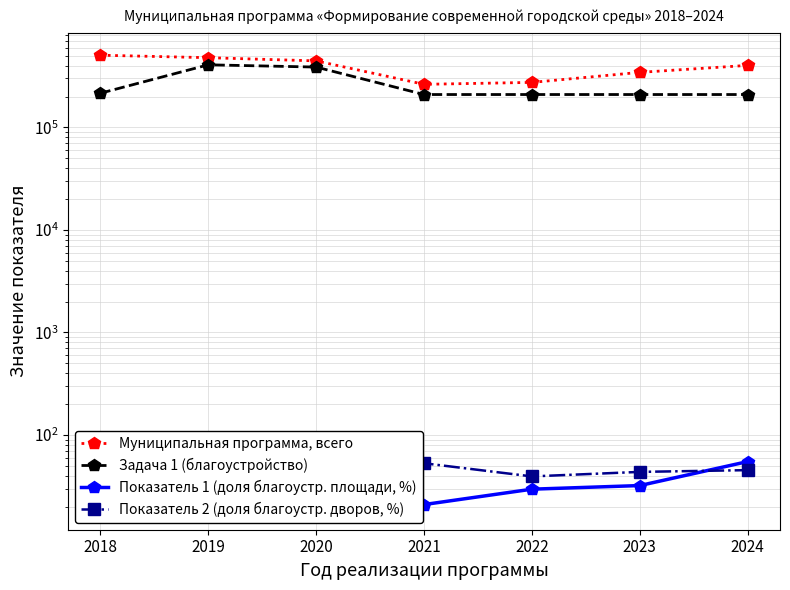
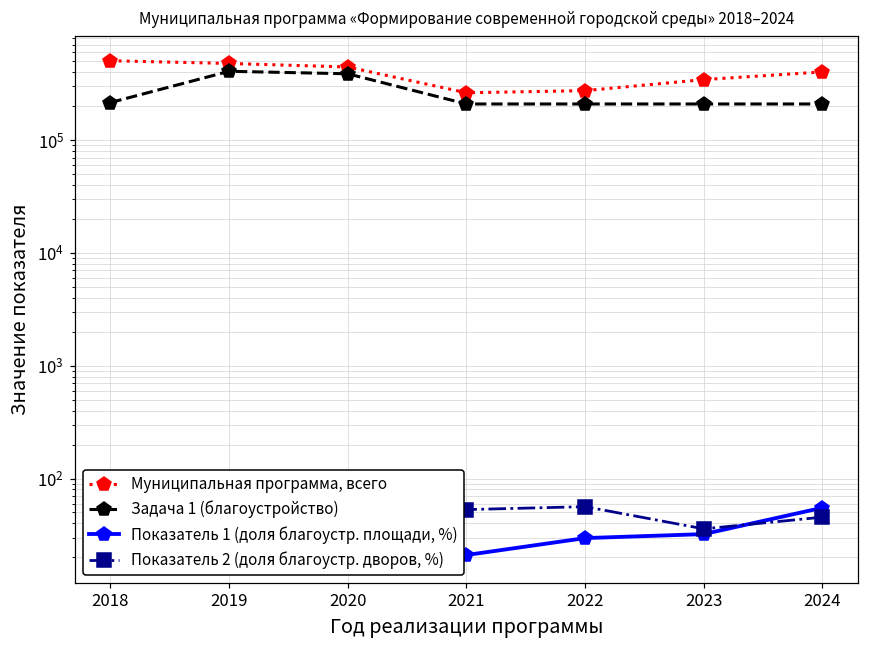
Показатель 2 (доля благоустр. дворов, %), 2022: 39 -> 60
Показатель 2 (доля благоустр. дворов, %), 2023: 44 -> 36
